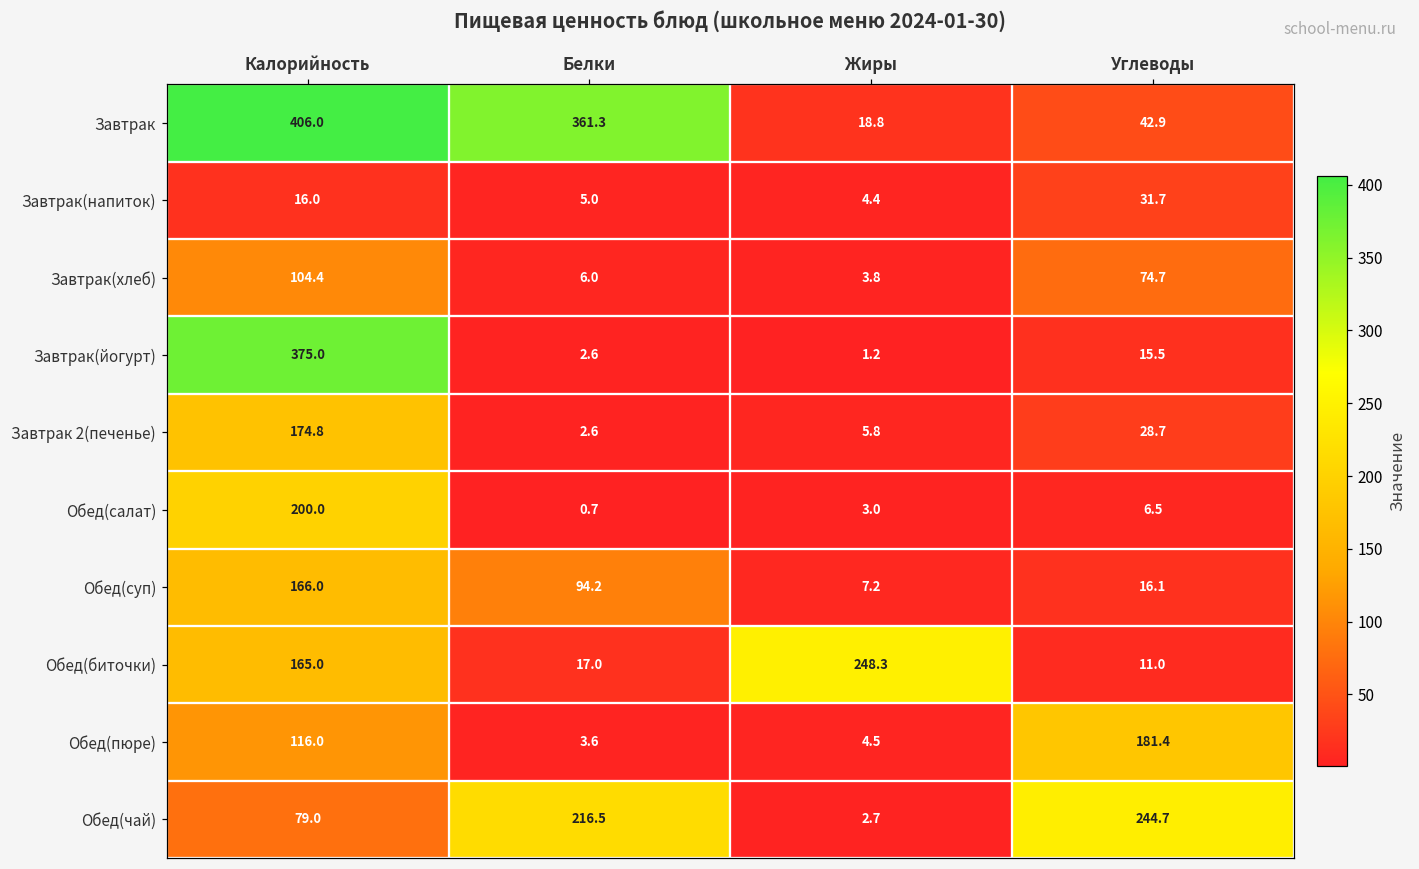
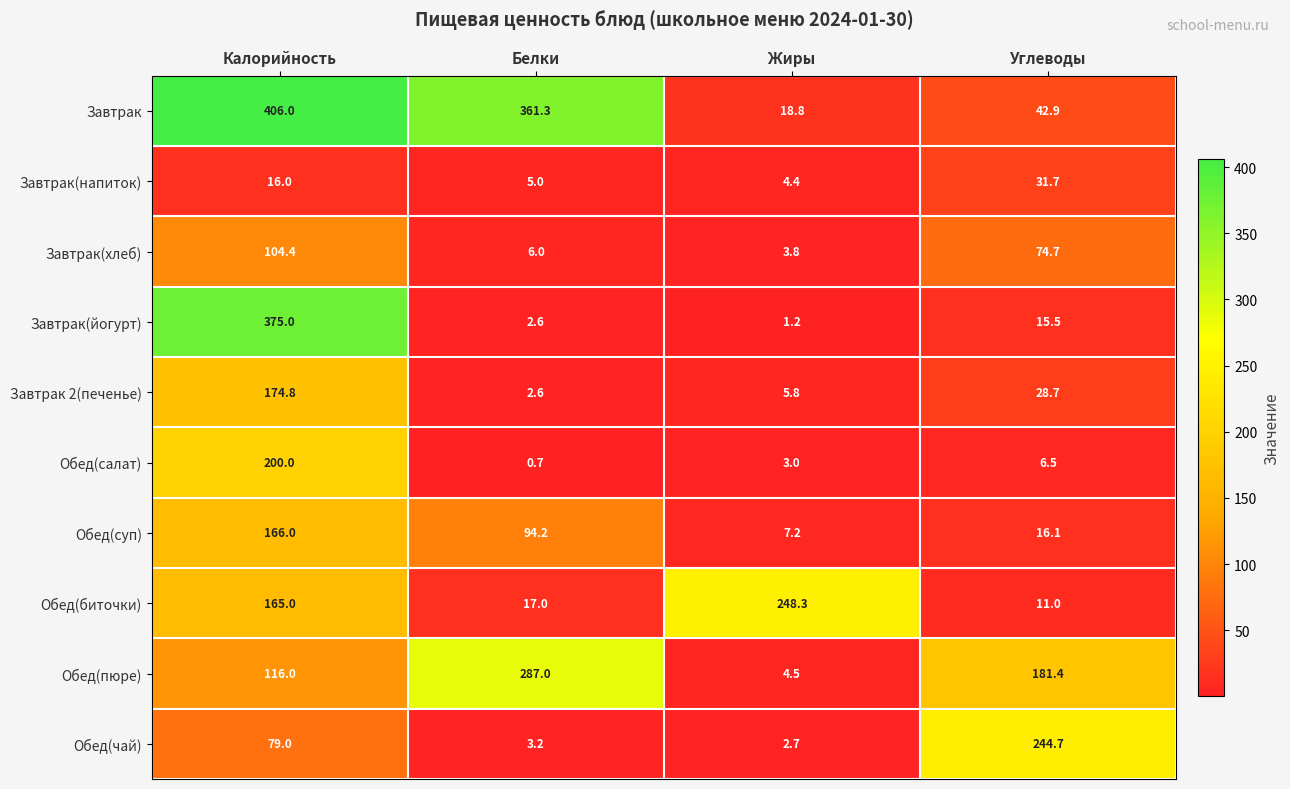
Обед(пюре), Белки: 3.6 -> 287.0
Обед(чай), Белки: 216.5 -> 3.2
